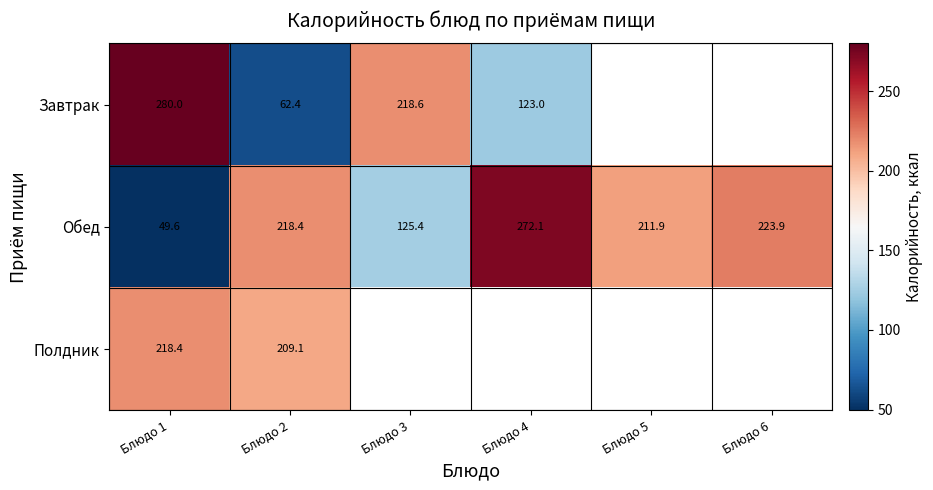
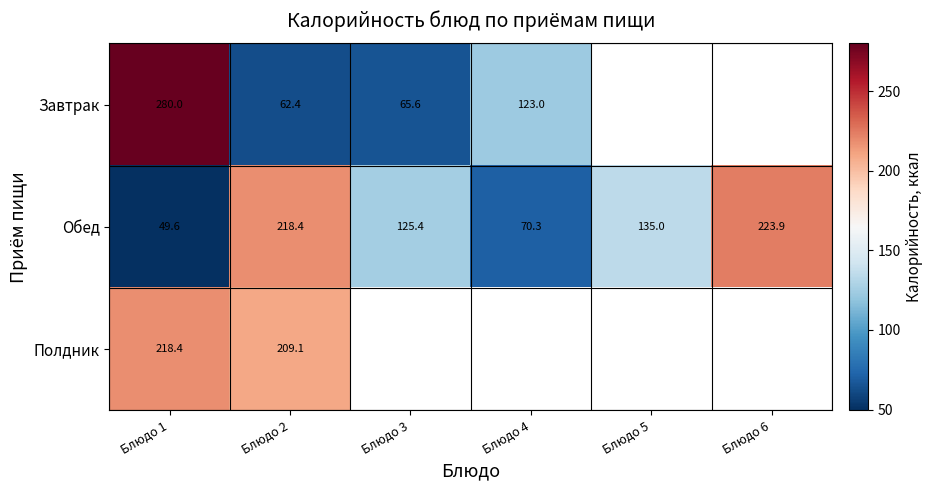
Завтрак, Блюдо 3: 218.6 -> 65.6
Обед, Блюдо 4: 272.1 -> 70.3
Обед, Блюдо 5: 211.9 -> 135.0
